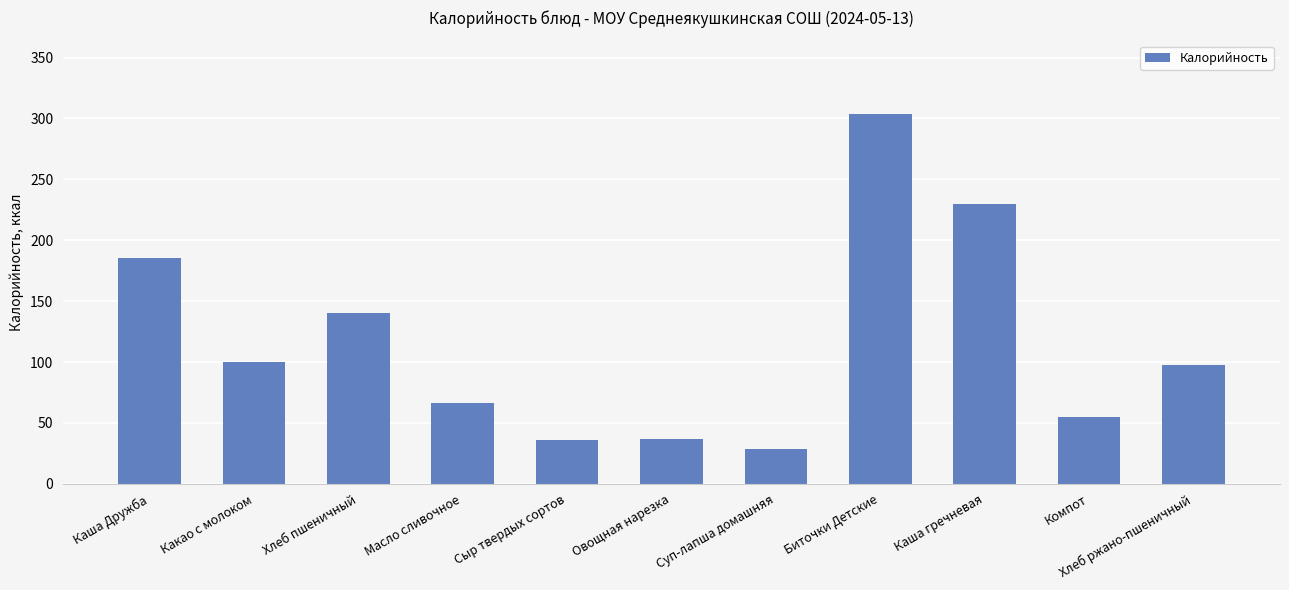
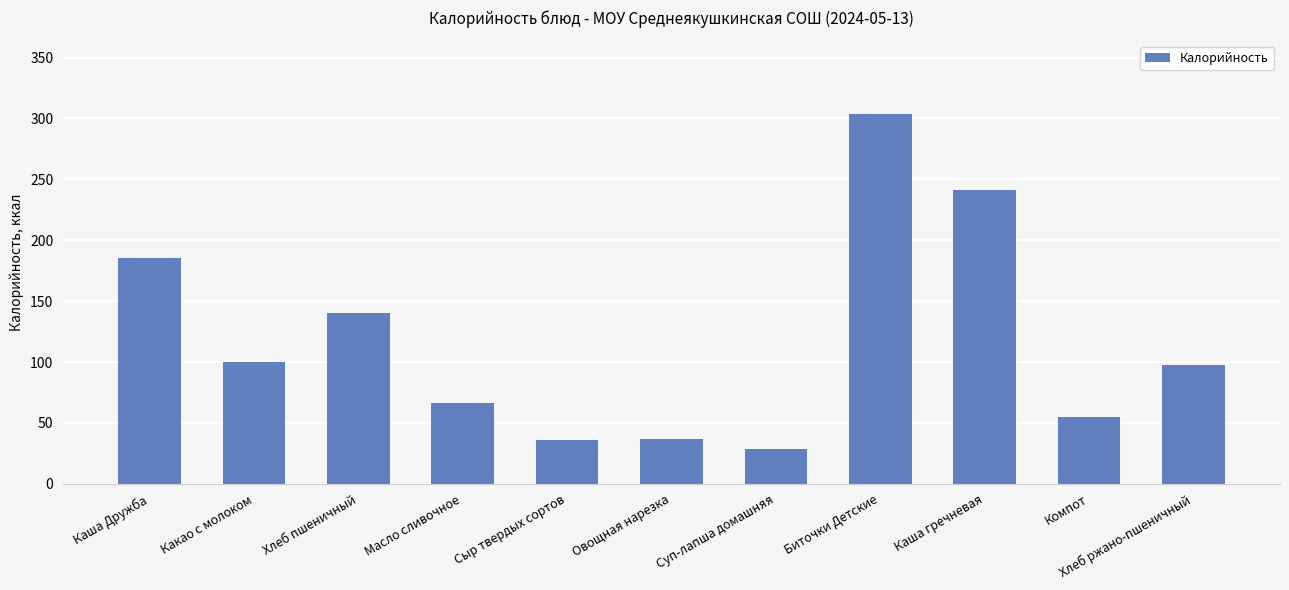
Каша гречневая: 229 -> 241
